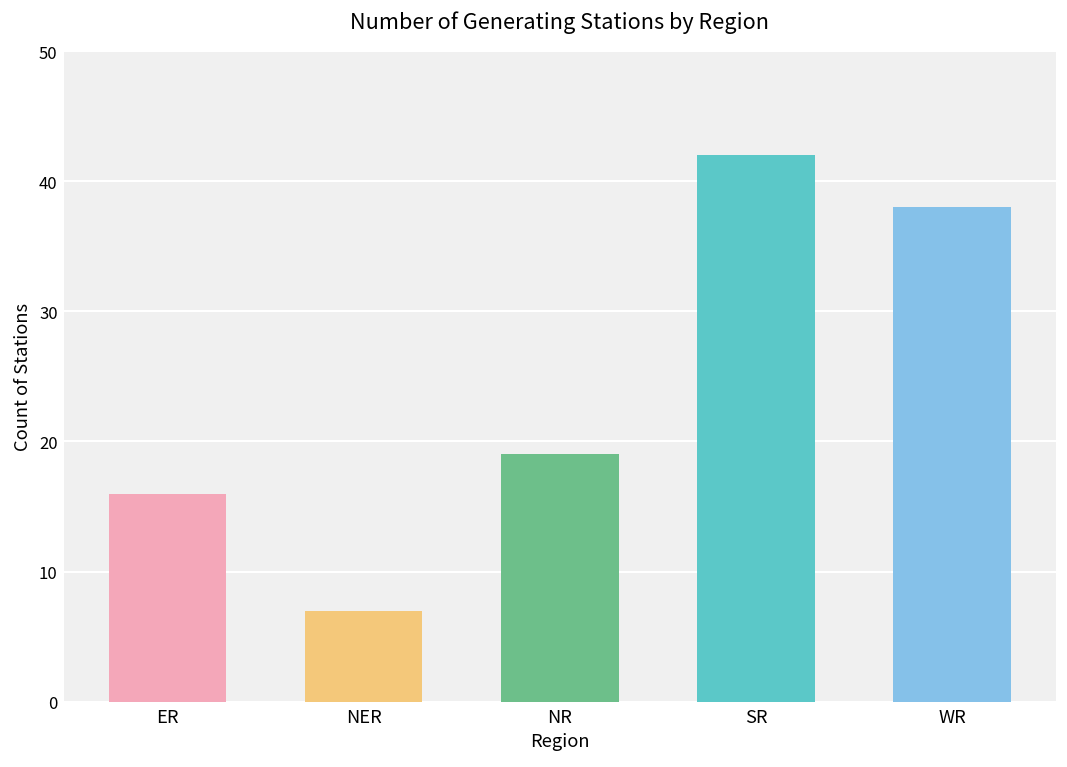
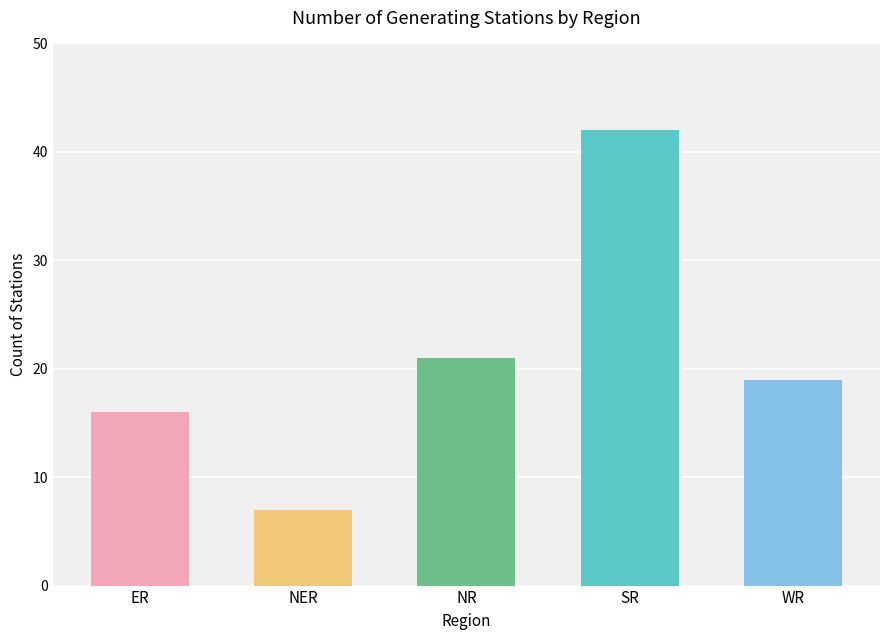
NR: 19 -> 21
WR: 38 -> 19
